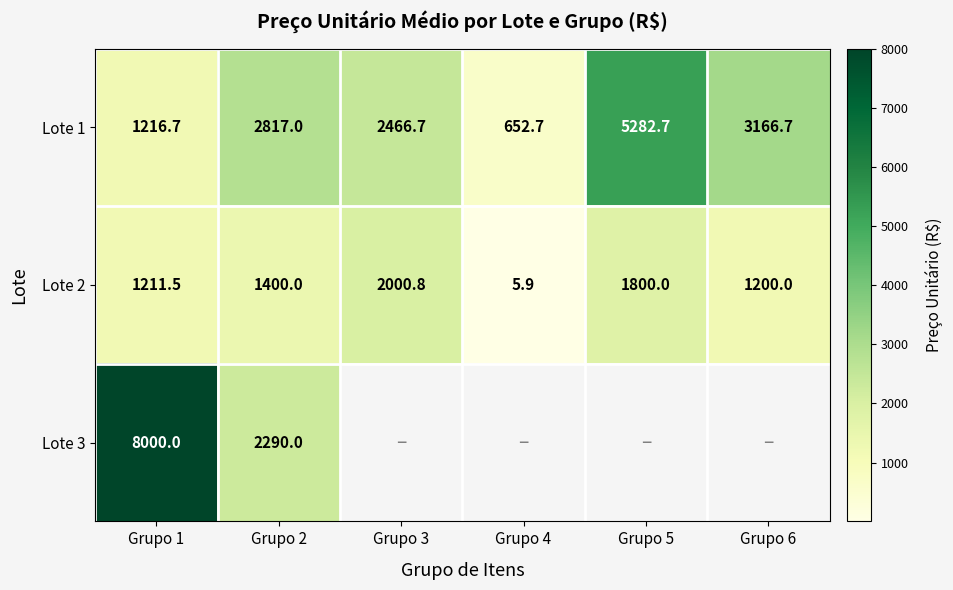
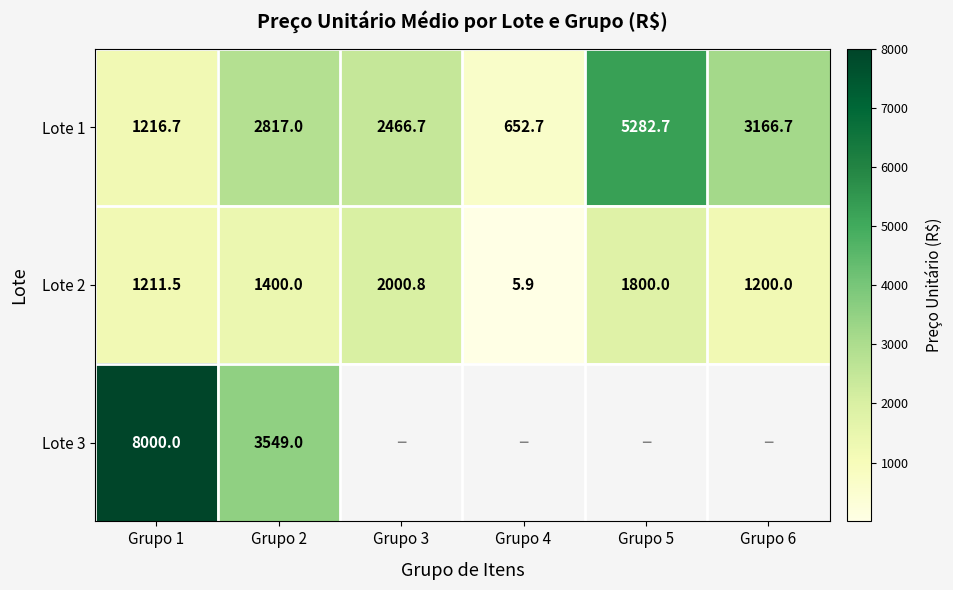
Lote 3, Grupo 2: 2290.0 -> 3549.0
